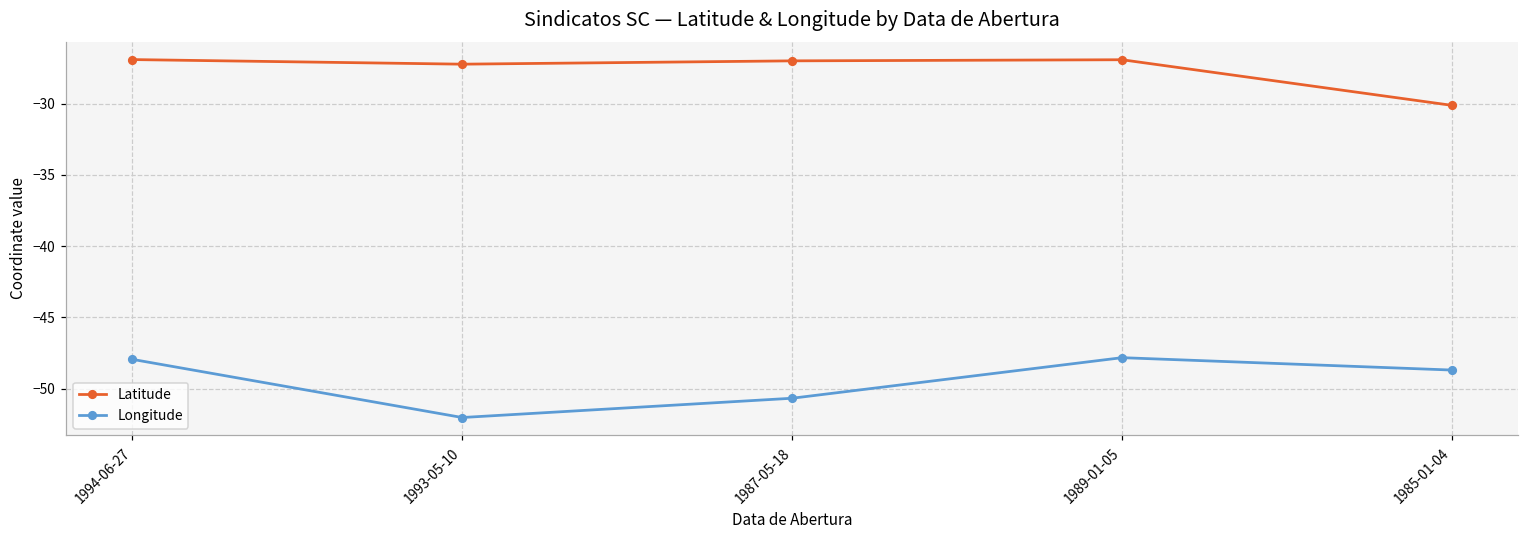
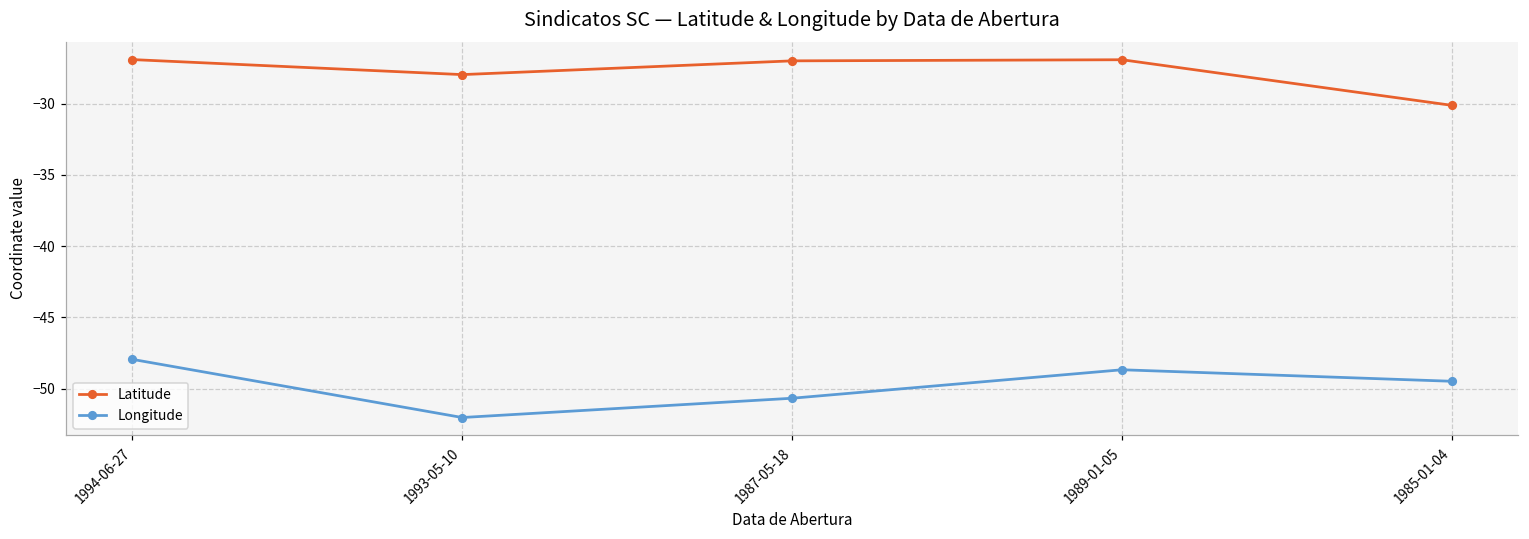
Latitude, 1993-05-10: -27.2 -> -28.0
Longitude, 1989-01-05: -47.8 -> -48.7
Longitude, 1985-01-04: -48.7 -> -49.5
